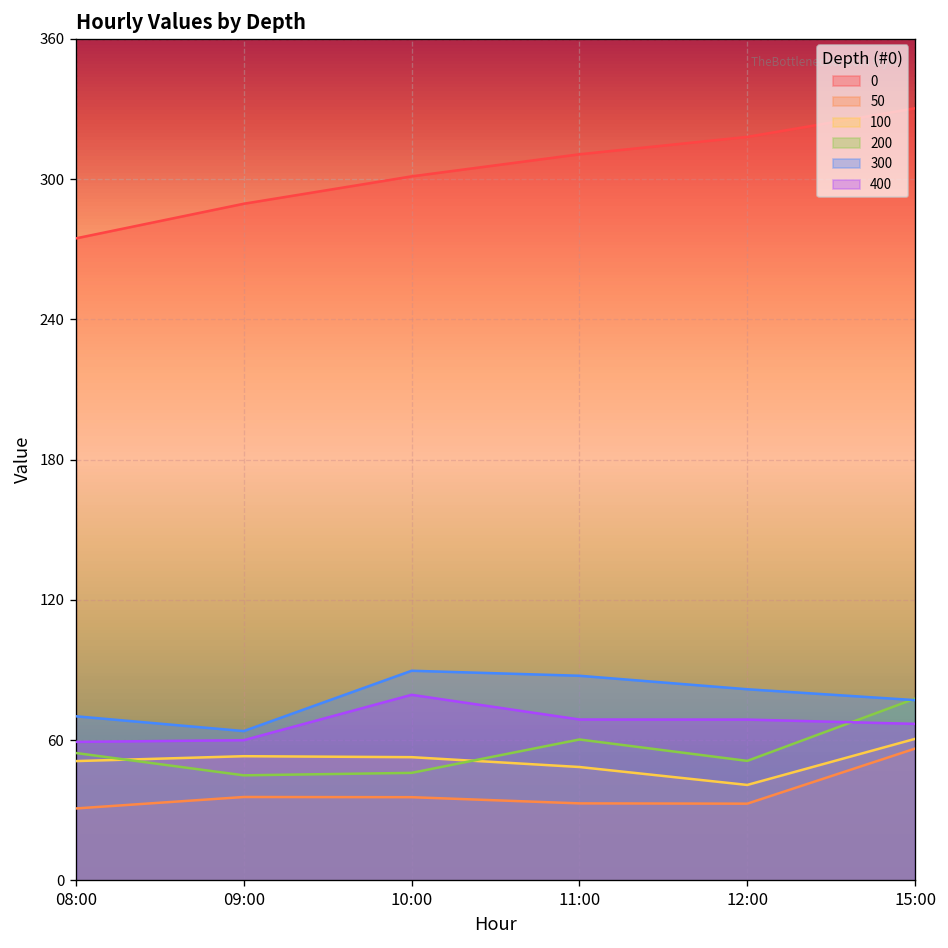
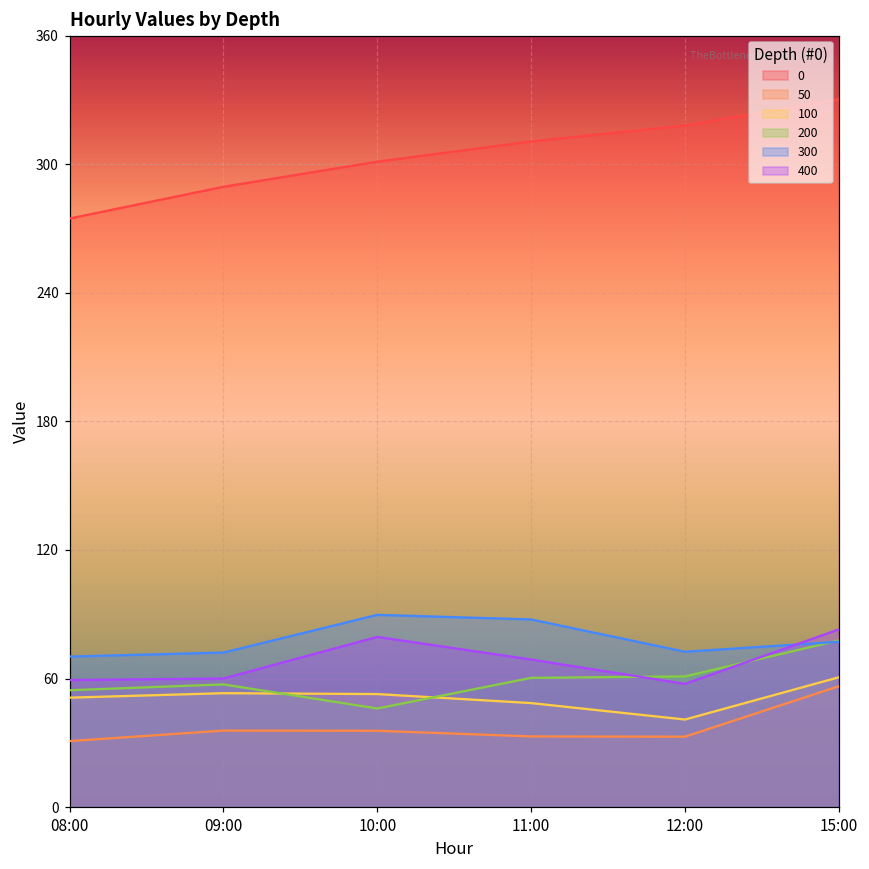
200, 09:00: 45 -> 57
300, 09:00: 64 -> 72
200, 12:00: 51 -> 61
300, 12:00: 82 -> 72
400, 12:00: 69 -> 58
400, 15:00: 67 -> 83
